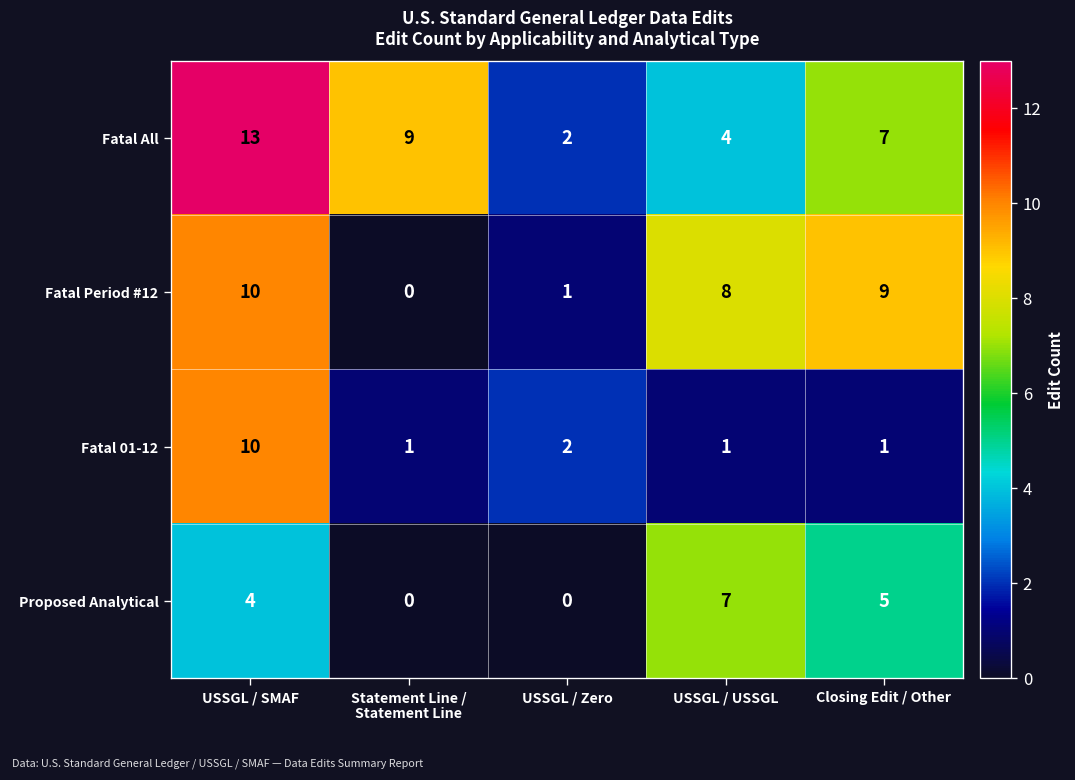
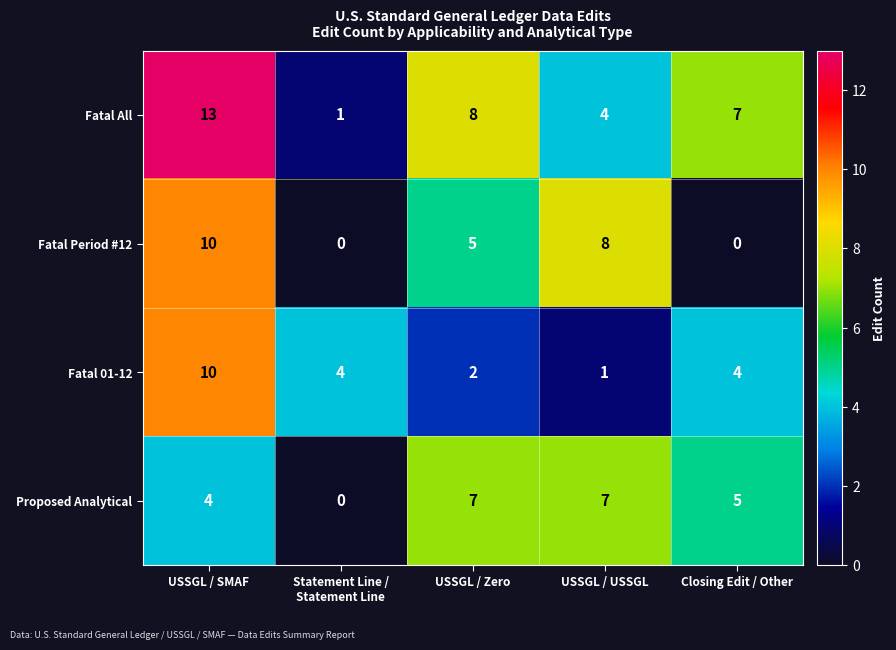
Fatal All, Statement Line / Statement Line: 9 -> 1
Fatal All, USSGL / Zero: 2 -> 8
Fatal Period #12, USSGL / Zero: 1 -> 5
Fatal Period #12, Closing Edit / Other: 9 -> 0
Fatal 01-12, Statement Line / Statement Line: 1 -> 4
Fatal 01-12, Closing Edit / Other: 1 -> 4
Proposed Analytical, USSGL / Zero: 0 -> 7
